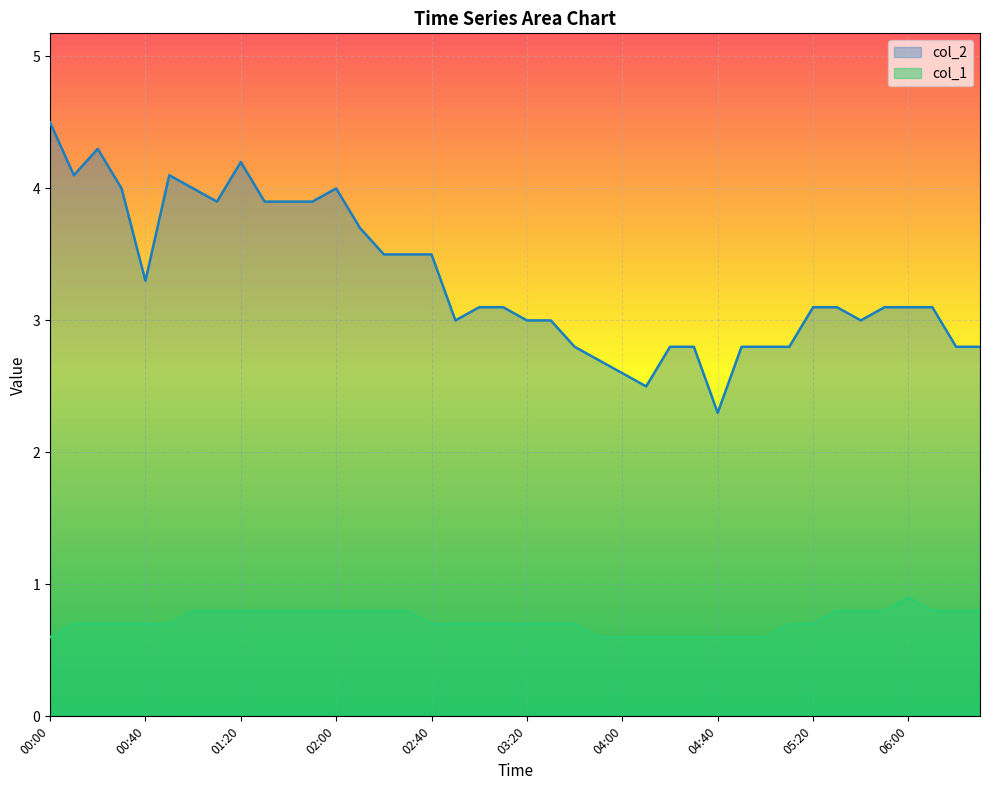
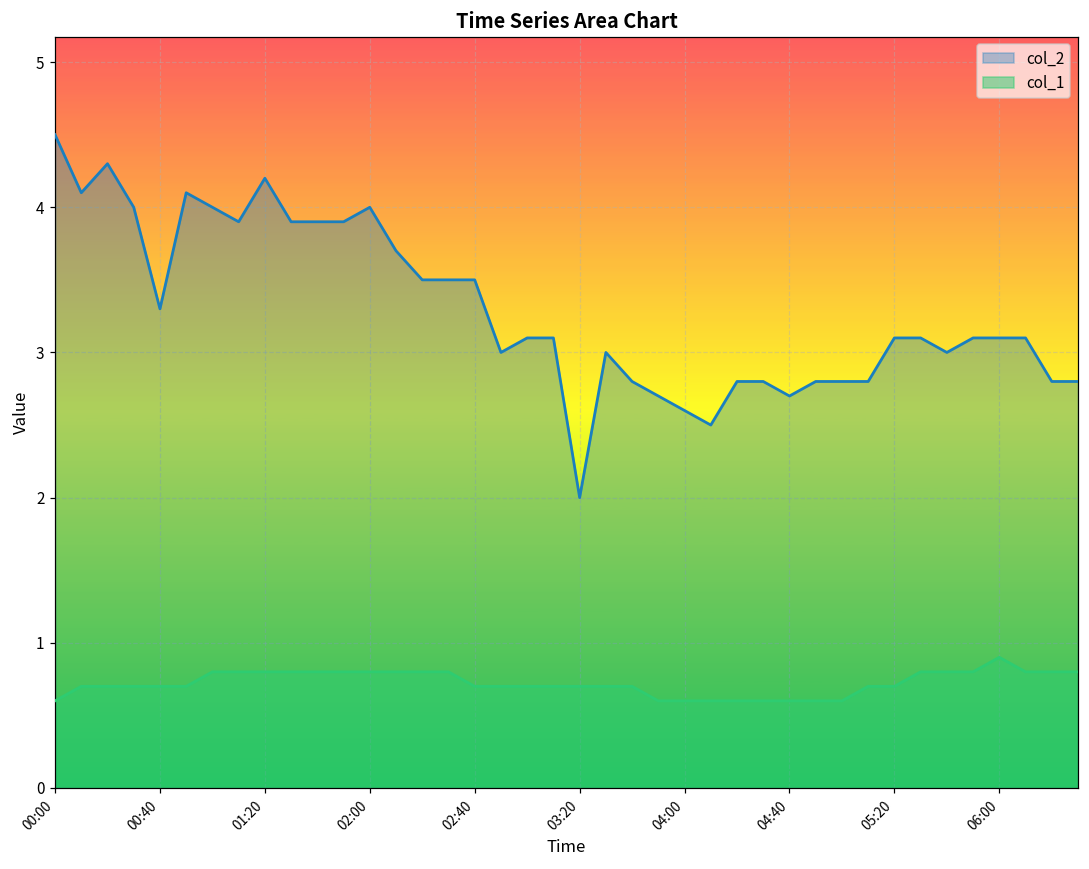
col_2, 03:20: 3 -> 2
col_2, 04:40: 2.3 -> 2.7
